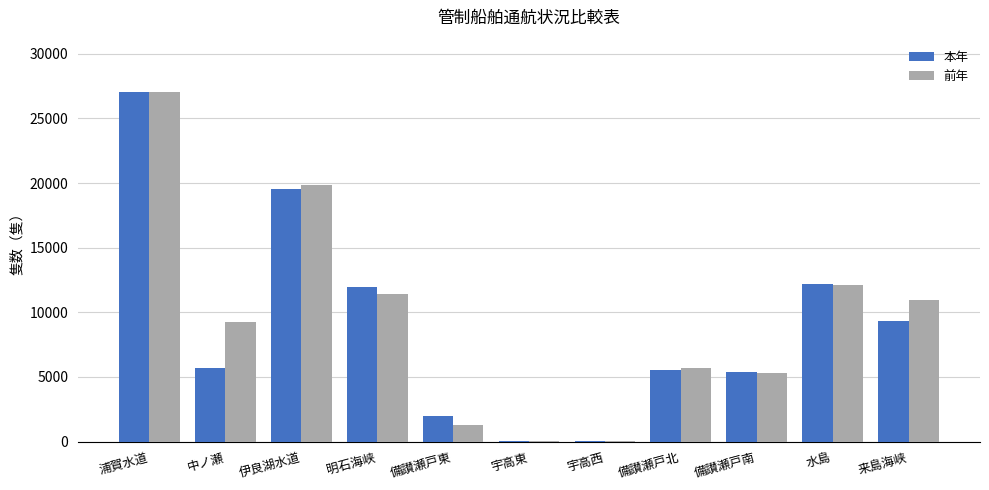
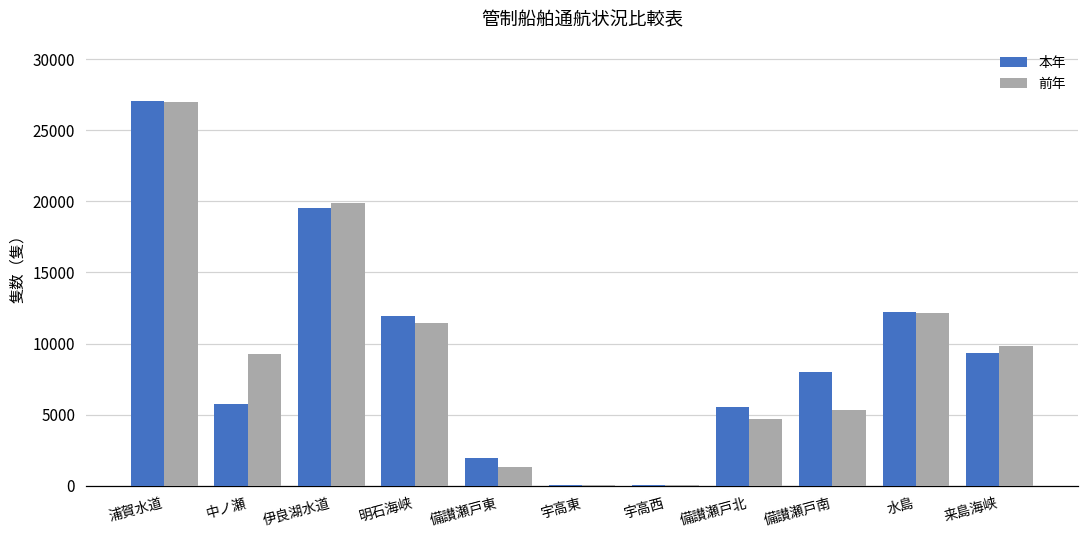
前年, 備讃瀬戸北: 5700 -> 4700
本年, 備讃瀬戸南: 5400 -> 8000
前年, 来島海峡: 11000 -> 9800
